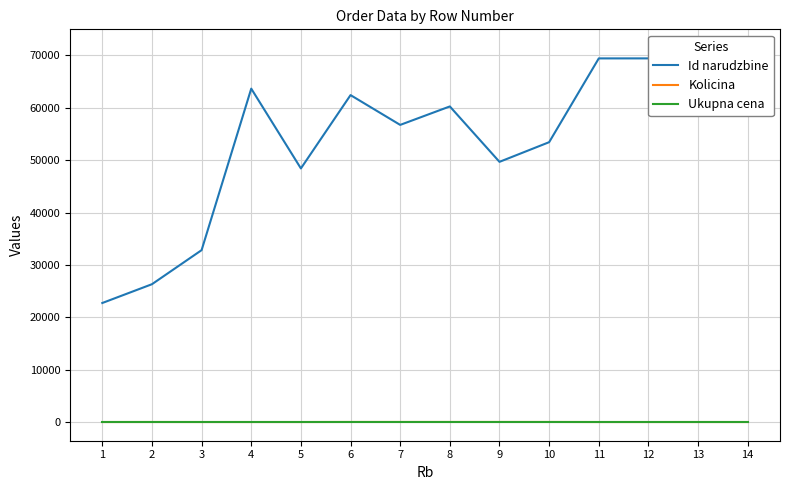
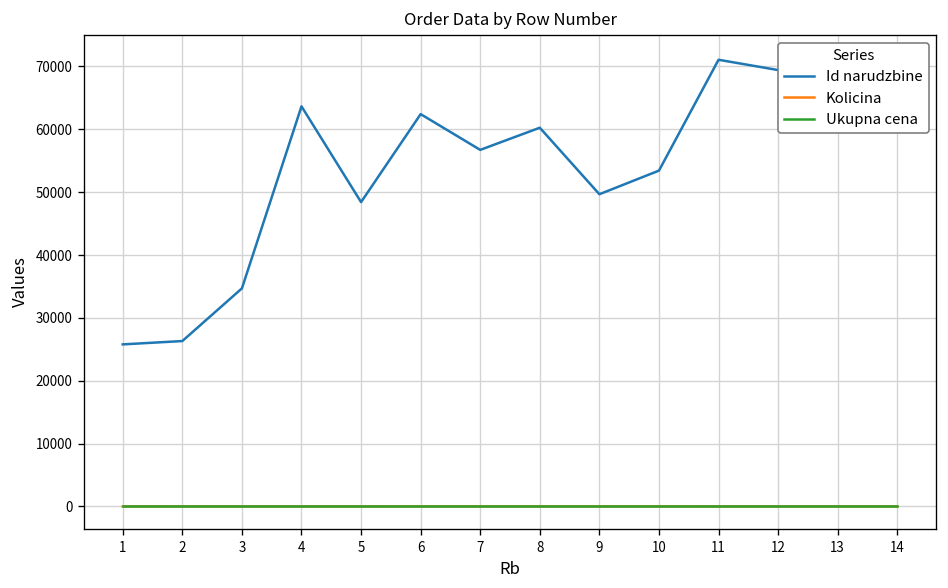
Id narudzbine, 1: 23000 -> 26000
Id narudzbine, 3: 33000 -> 35000
Id narudzbine, 11: 69000 -> 71000
